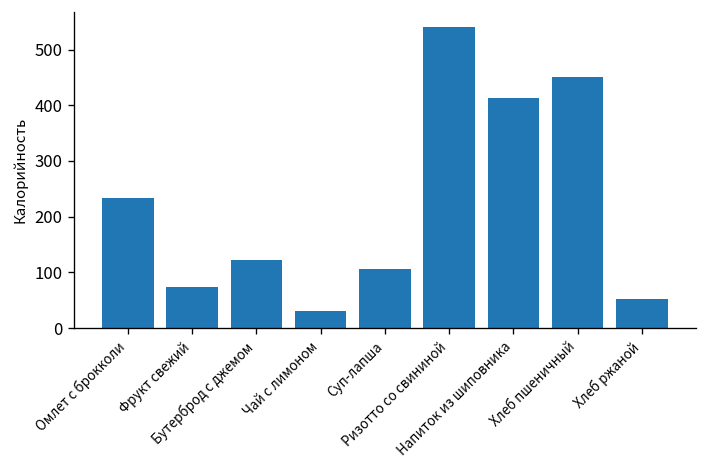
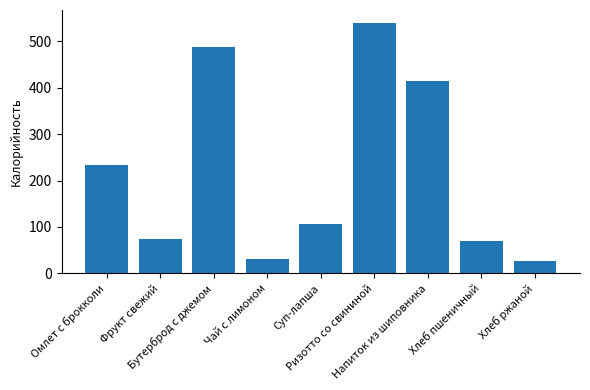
Бутерброд с джемом: 120 -> 490
Хлеб пшеничный: 450 -> 70
Хлеб ржаной: 50 -> 30
